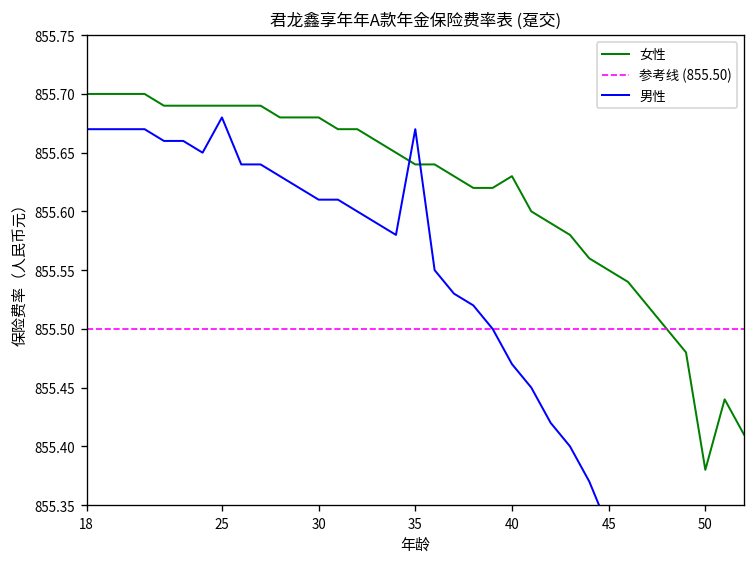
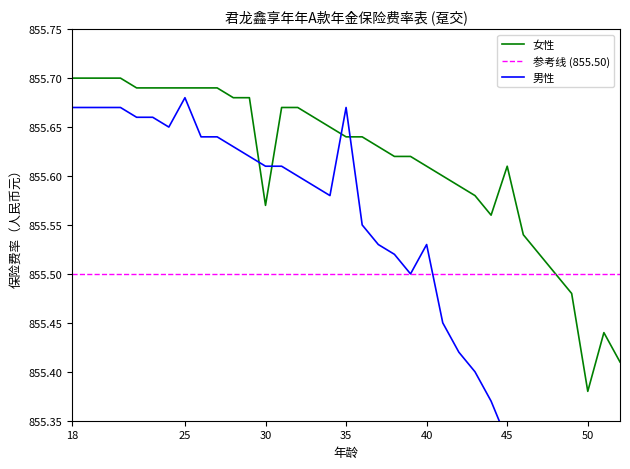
女性, 30: 855.68 -> 855.57
女性, 40: 855.63 -> 855.61
男性, 40: 855.47 -> 855.53
女性, 45: 855.55 -> 855.61
